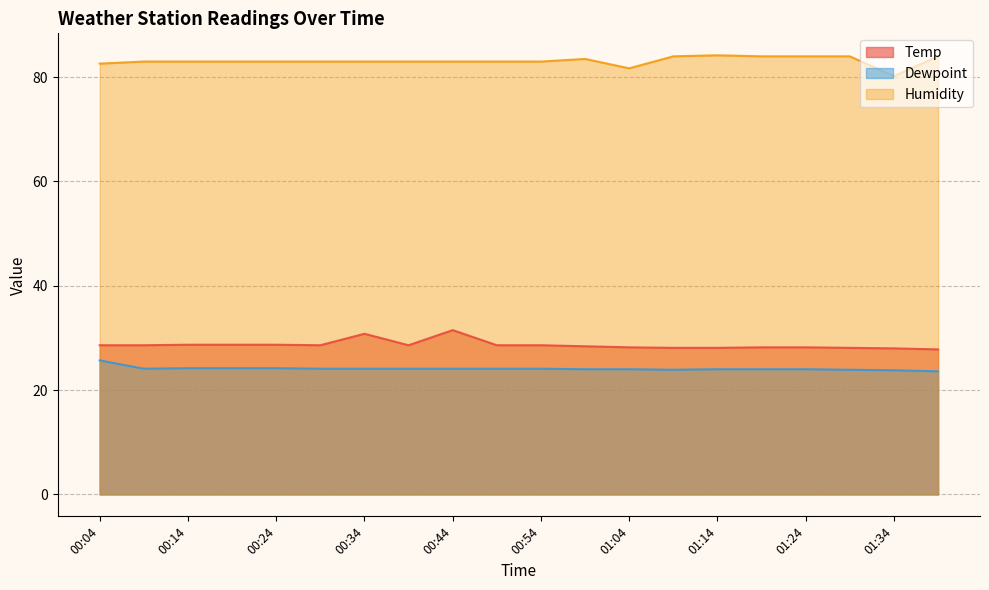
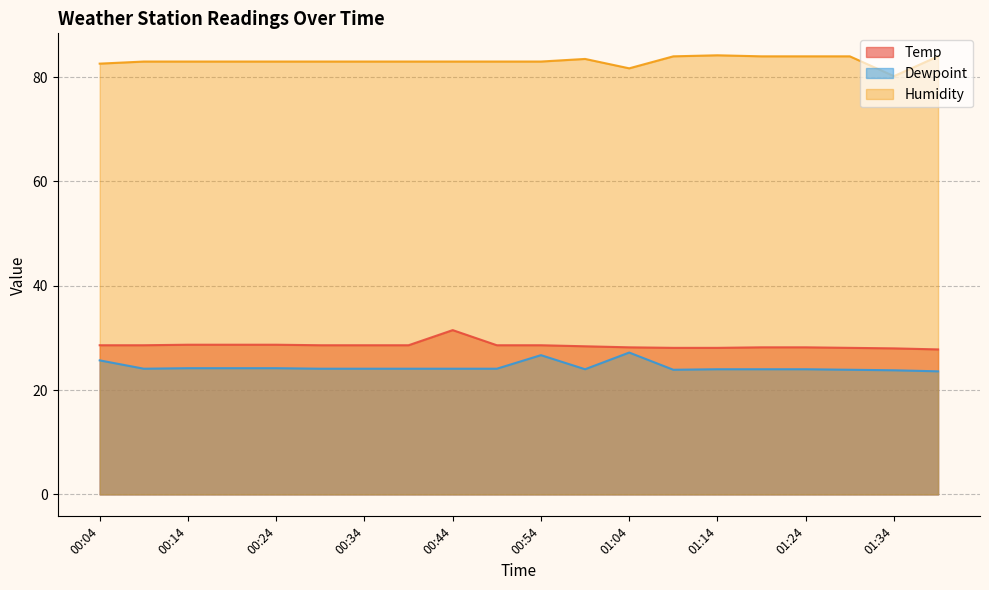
Temp, 00:34: 31 -> 29
Dewpoint, 00:54: 24 -> 27
Dewpoint, 01:04: 24 -> 27
